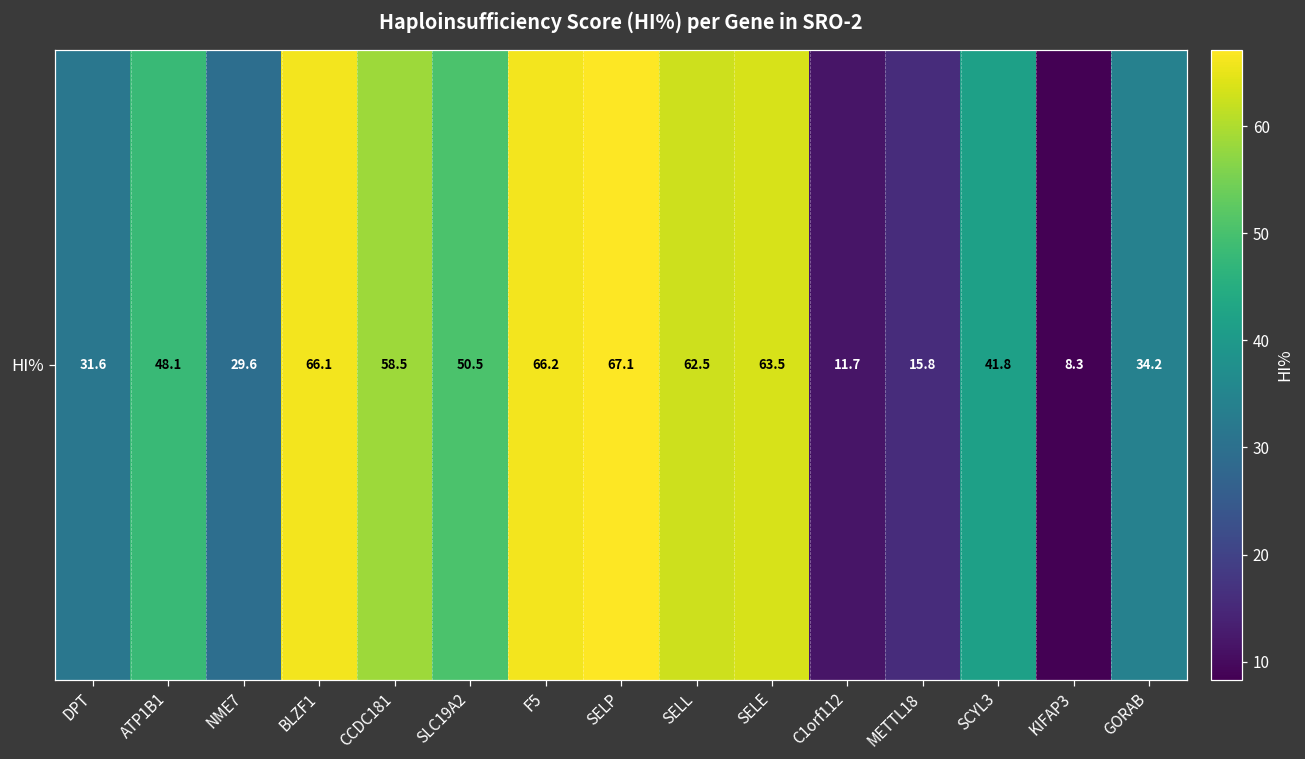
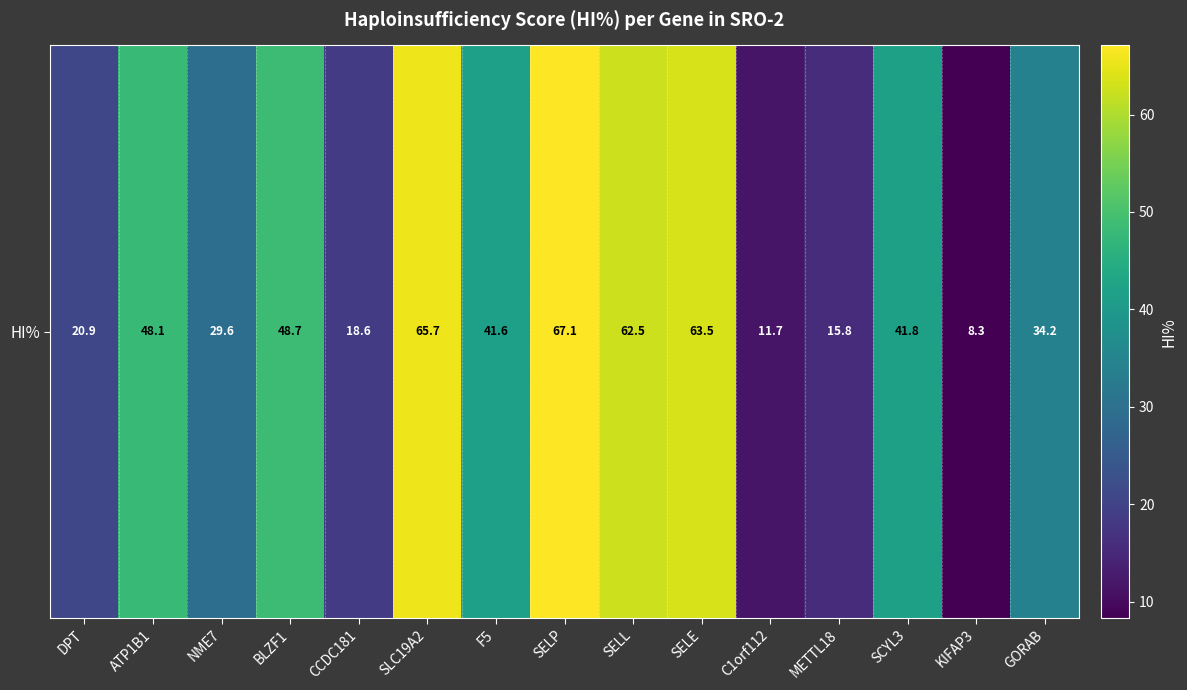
HI%, DPT: 31.6 -> 20.9
HI%, BLZF1: 66.1 -> 48.7
HI%, CCDC181: 58.5 -> 18.6
HI%, SLC19A2: 50.5 -> 65.7
HI%, F5: 66.2 -> 41.6
